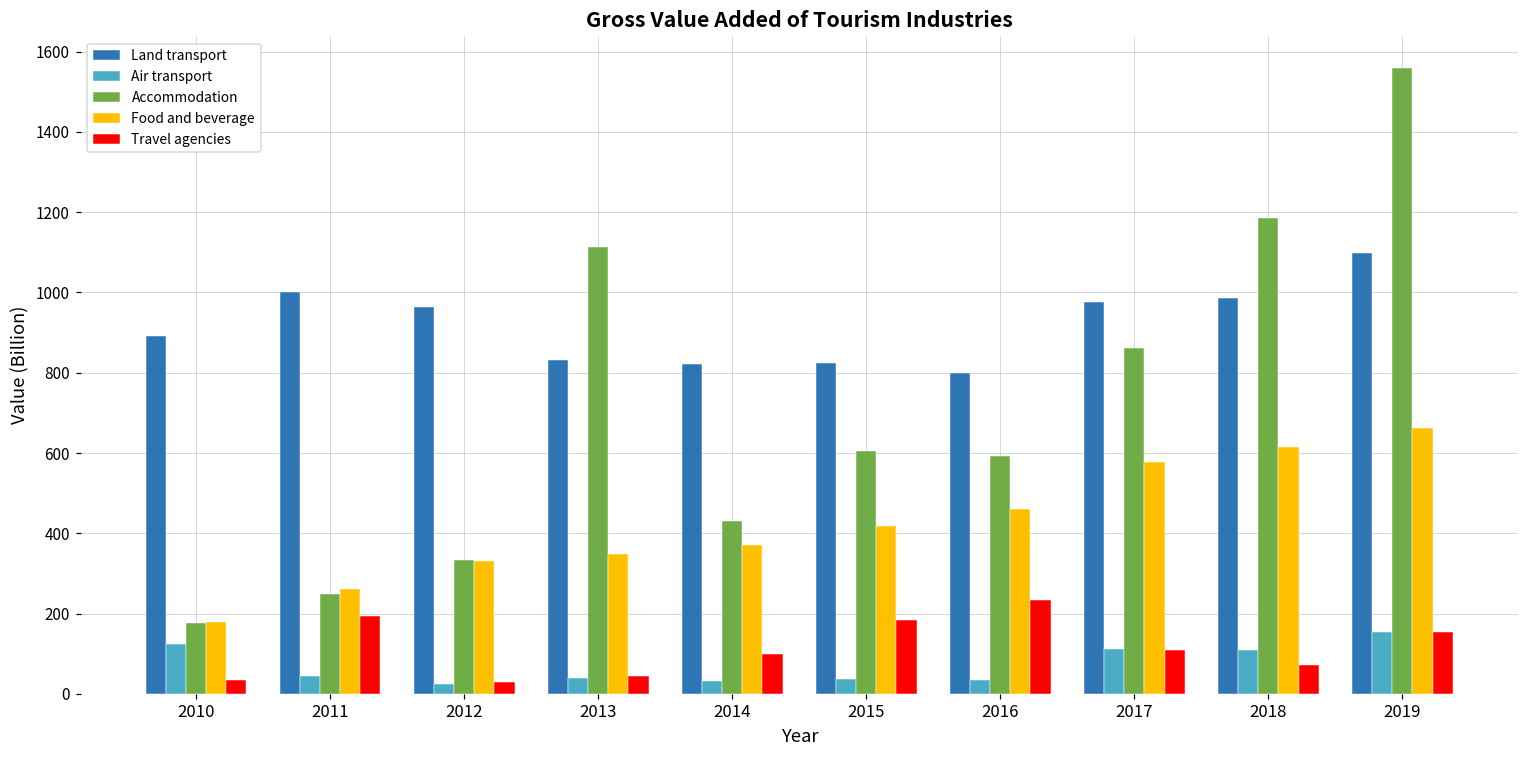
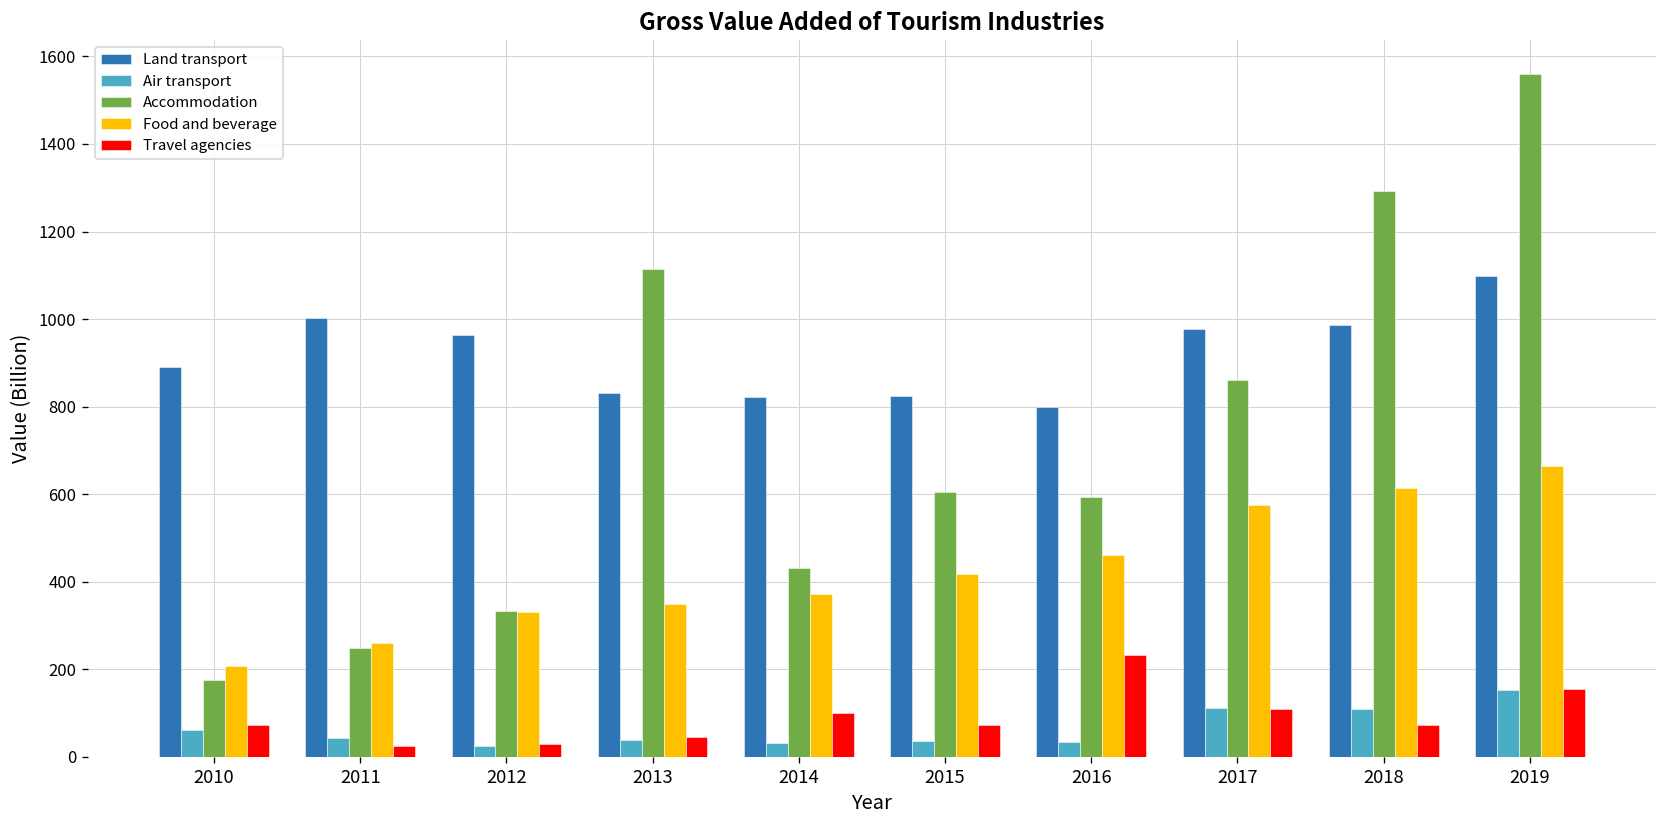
Air transport, 2010: 120 -> 60
Food and beverage, 2010: 180 -> 210
Travel agencies, 2010: 30 -> 70
Travel agencies, 2011: 190 -> 20
Travel agencies, 2015: 180 -> 70
Accommodation, 2018: 1190 -> 1290
